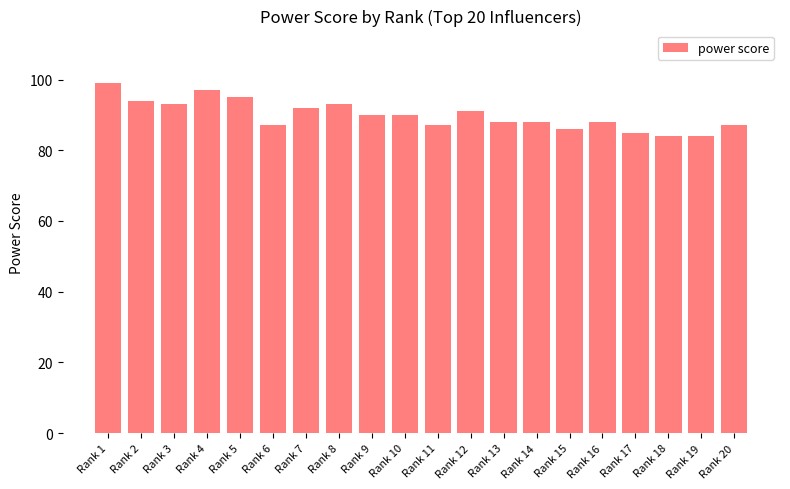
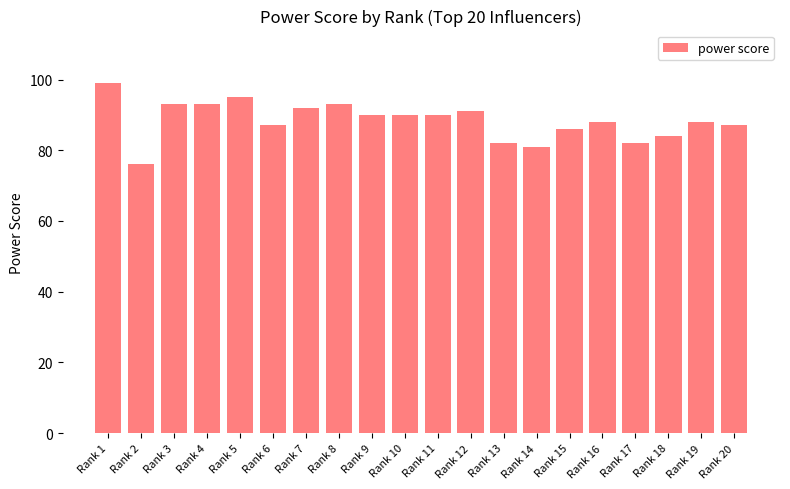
Rank 2: 94 -> 76
Rank 4: 97 -> 93
Rank 11: 87 -> 90
Rank 13: 88 -> 82
Rank 14: 88 -> 81
Rank 17: 85 -> 82
Rank 19: 84 -> 88
